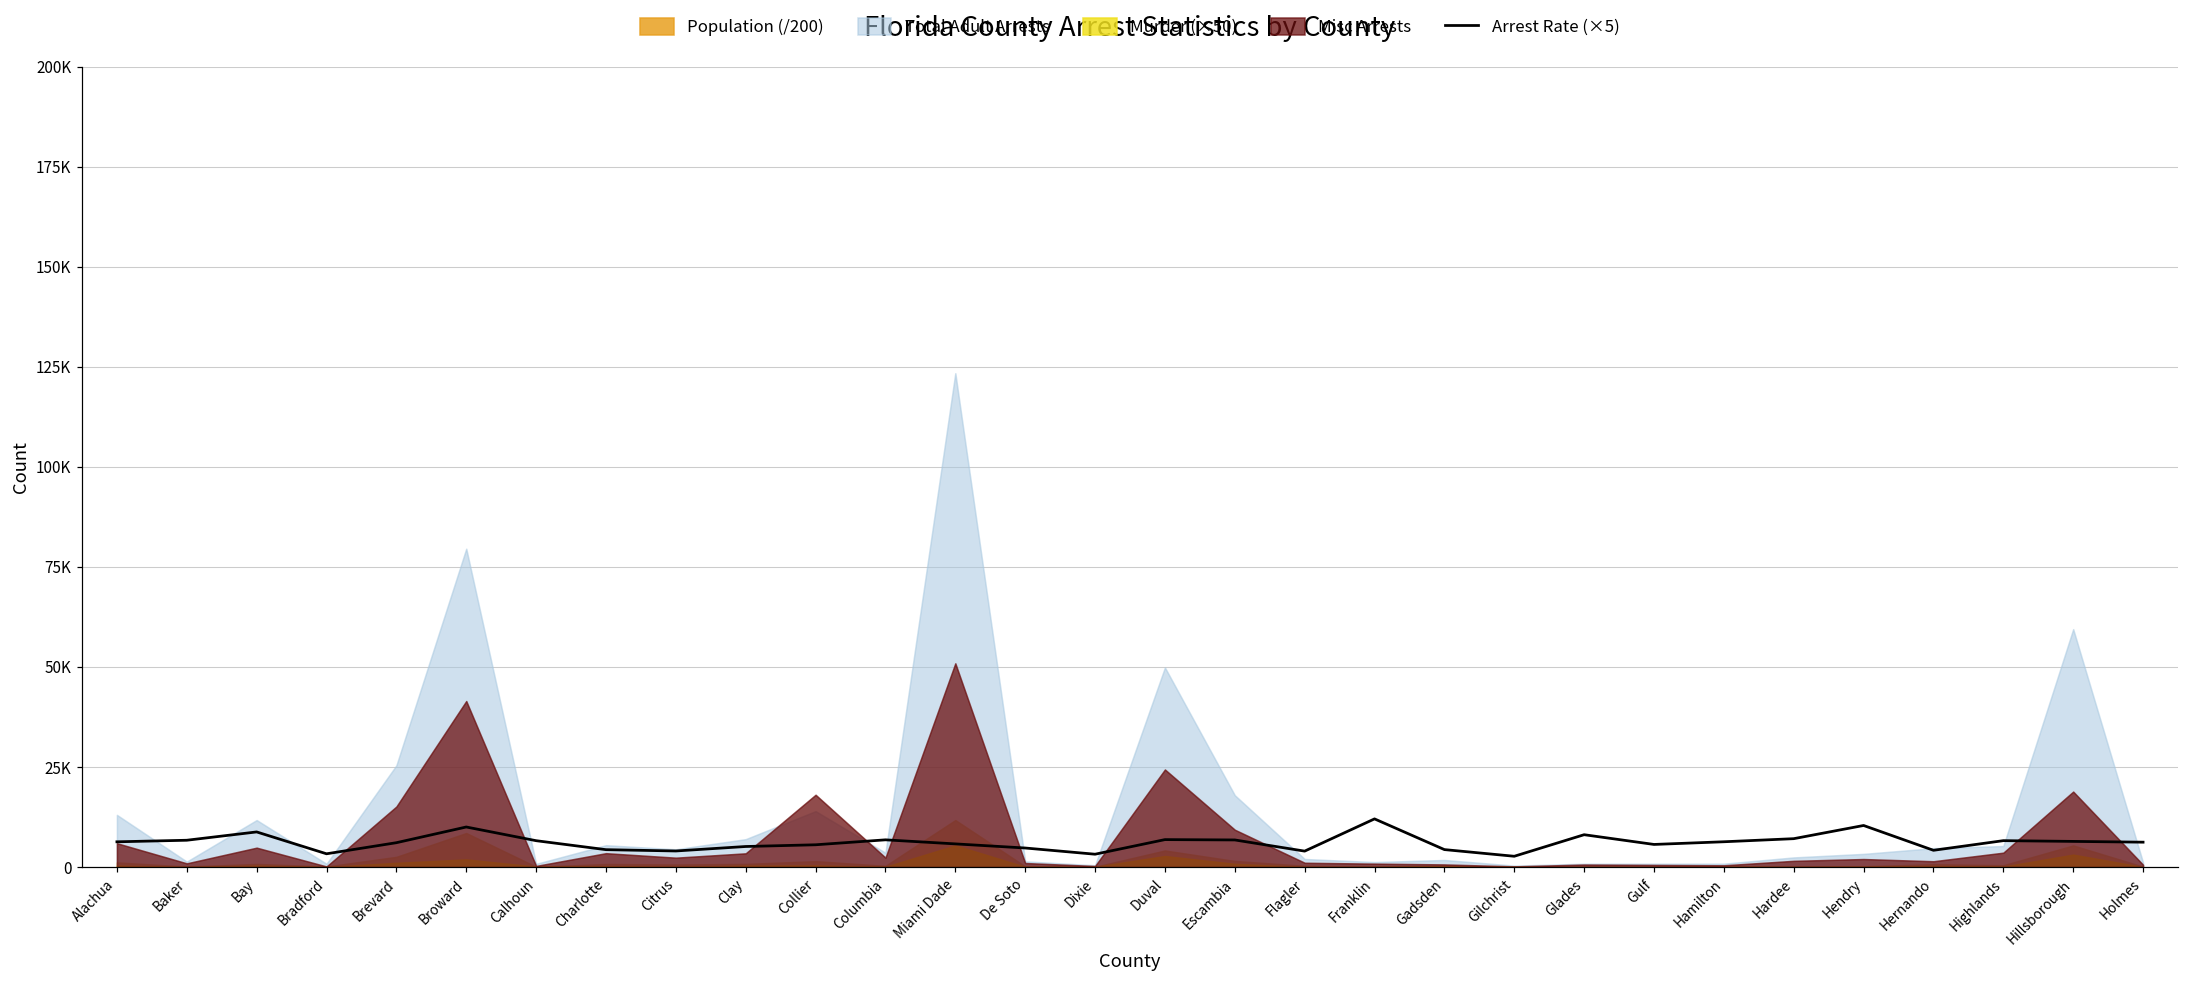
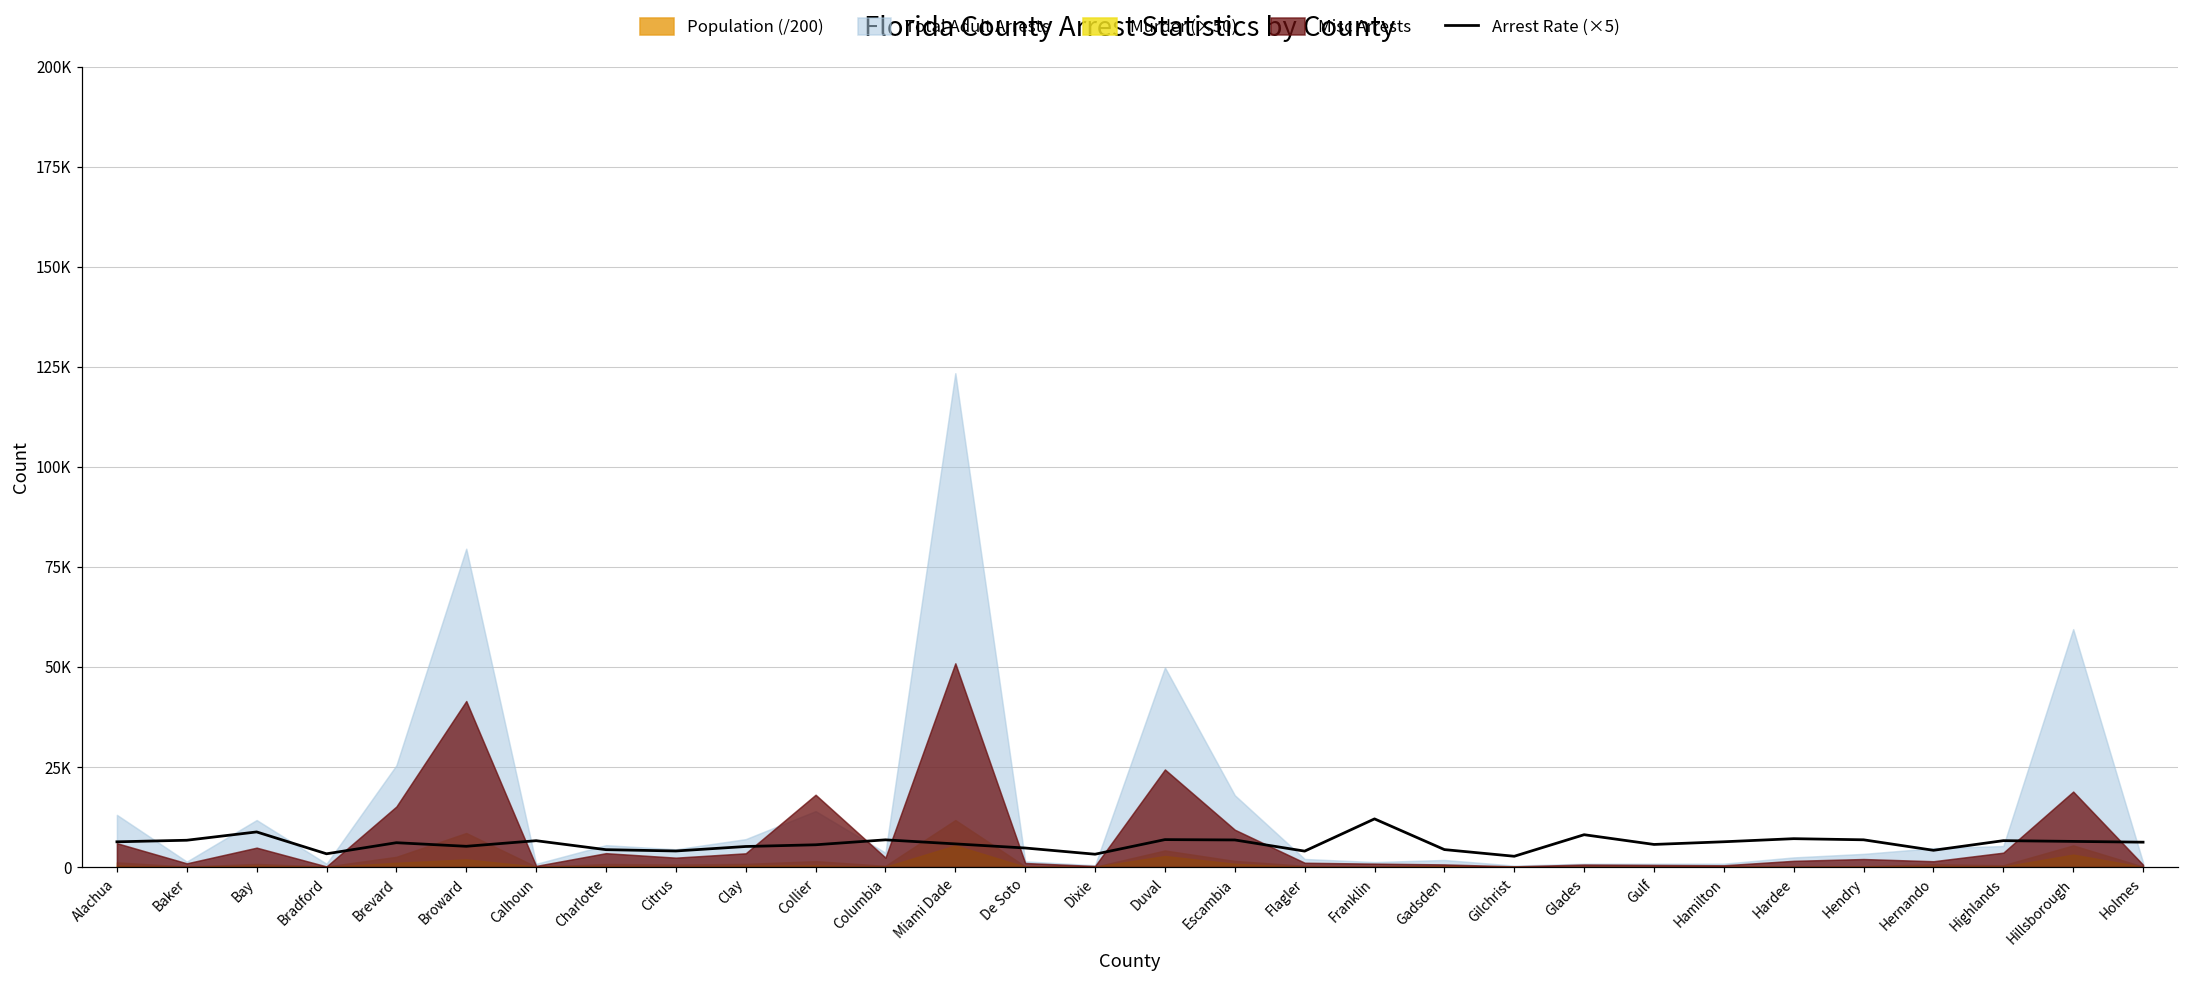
Arrest Rate (×5), Broward: 10000 -> 5000
Arrest Rate (×5), Hendry: 10000 -> 7000
